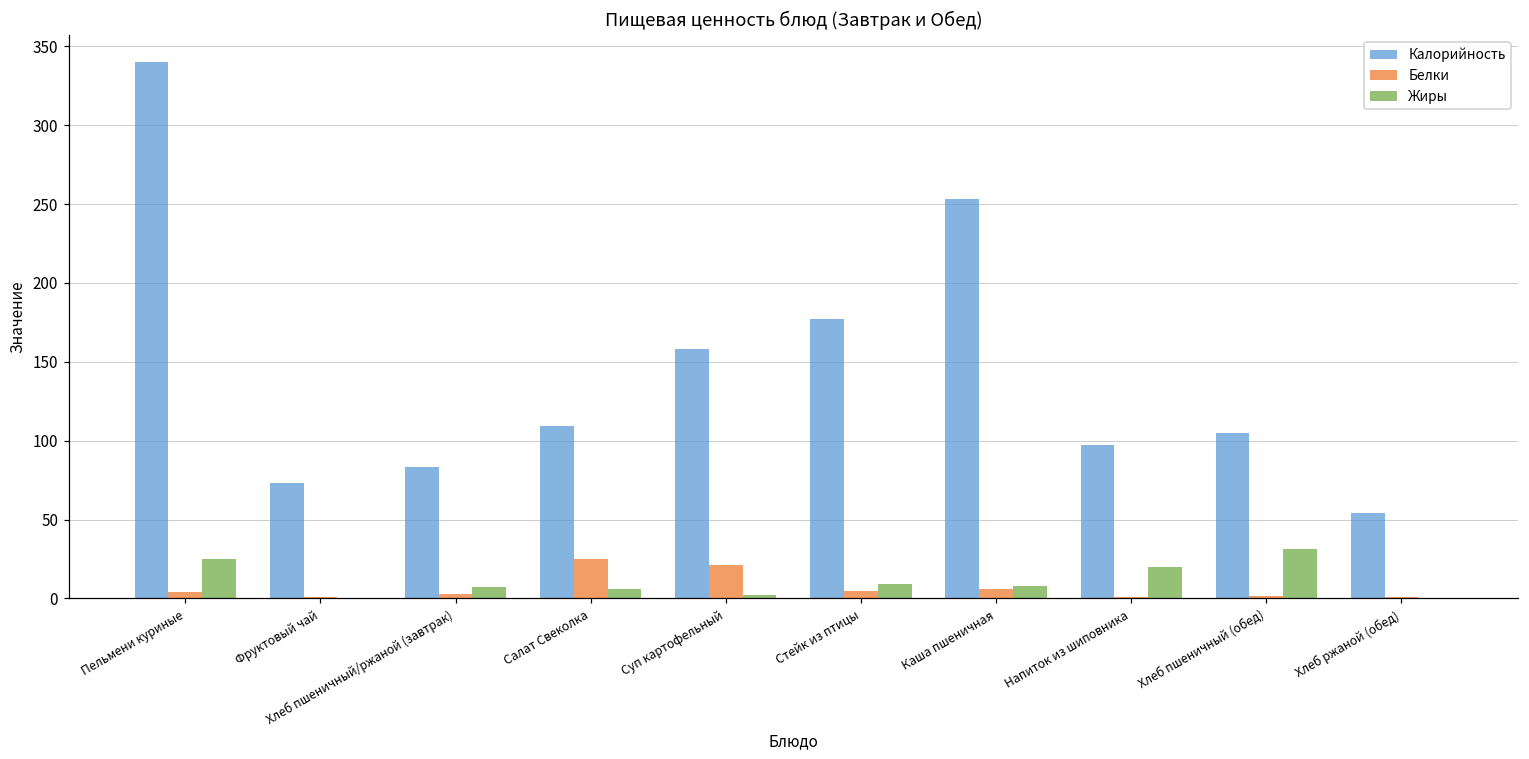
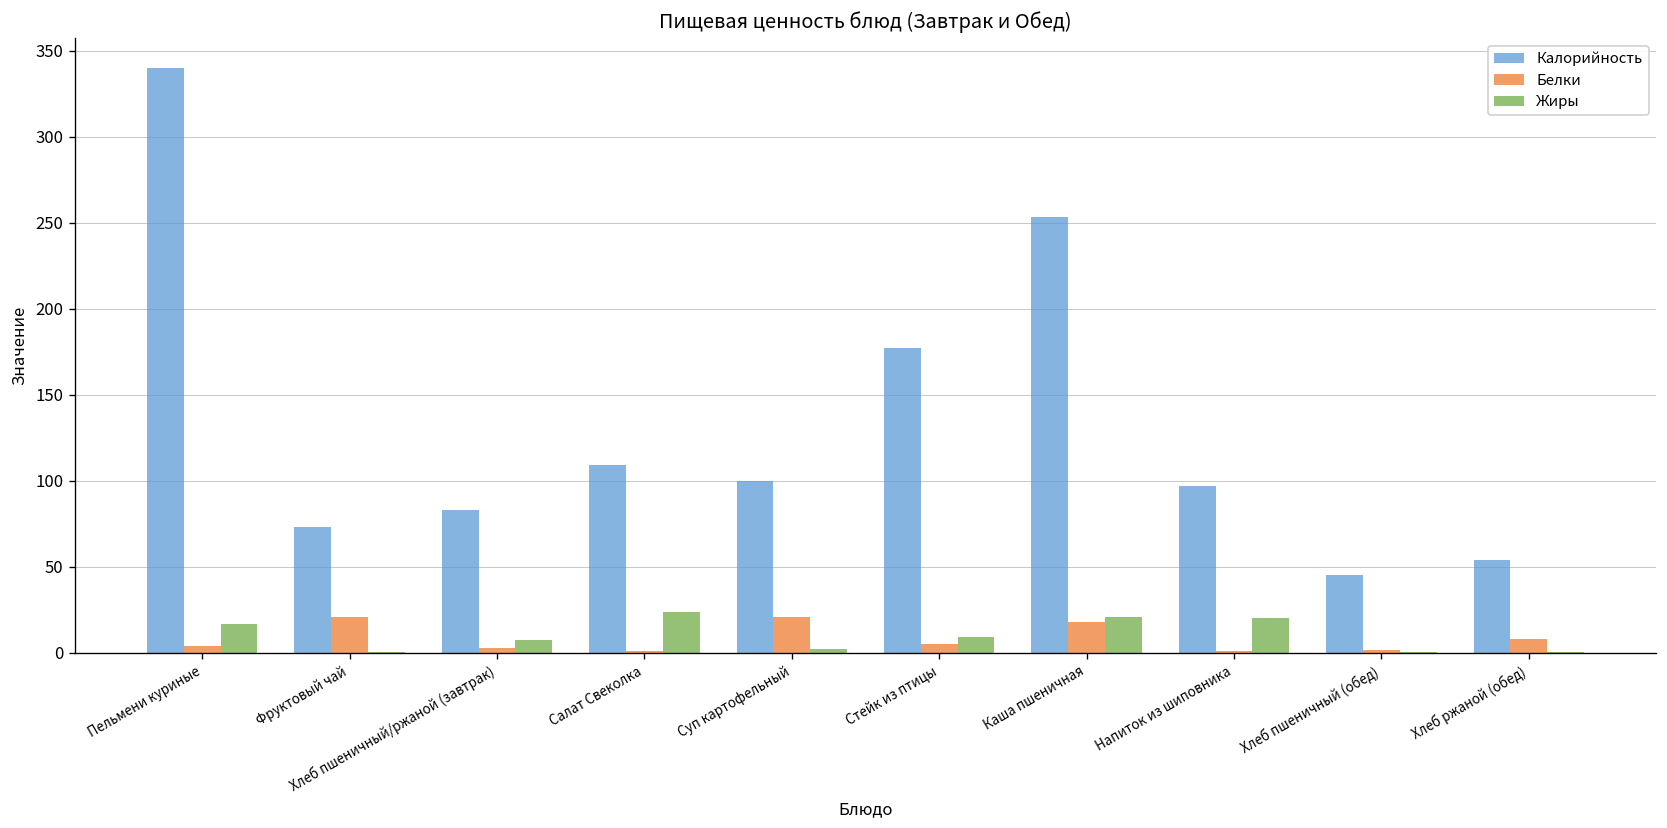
Жиры, Пельмени куриные: 25 -> 17
Белки, Фруктовый чай: 1 -> 21
Белки, Салат Свеколка: 25 -> 1
Жиры, Салат Свеколка: 6 -> 24
Калорийность, Суп картофельный: 158 -> 100
Белки, Каша пшеничная: 6 -> 18
Жиры, Каша пшеничная: 8 -> 21
Калорийность, Хлеб пшеничный (обед): 105 -> 45
Жиры, Хлеб пшеничный (обед): 31 -> 0
Белки, Хлеб ржаной (обед): 1 -> 8
